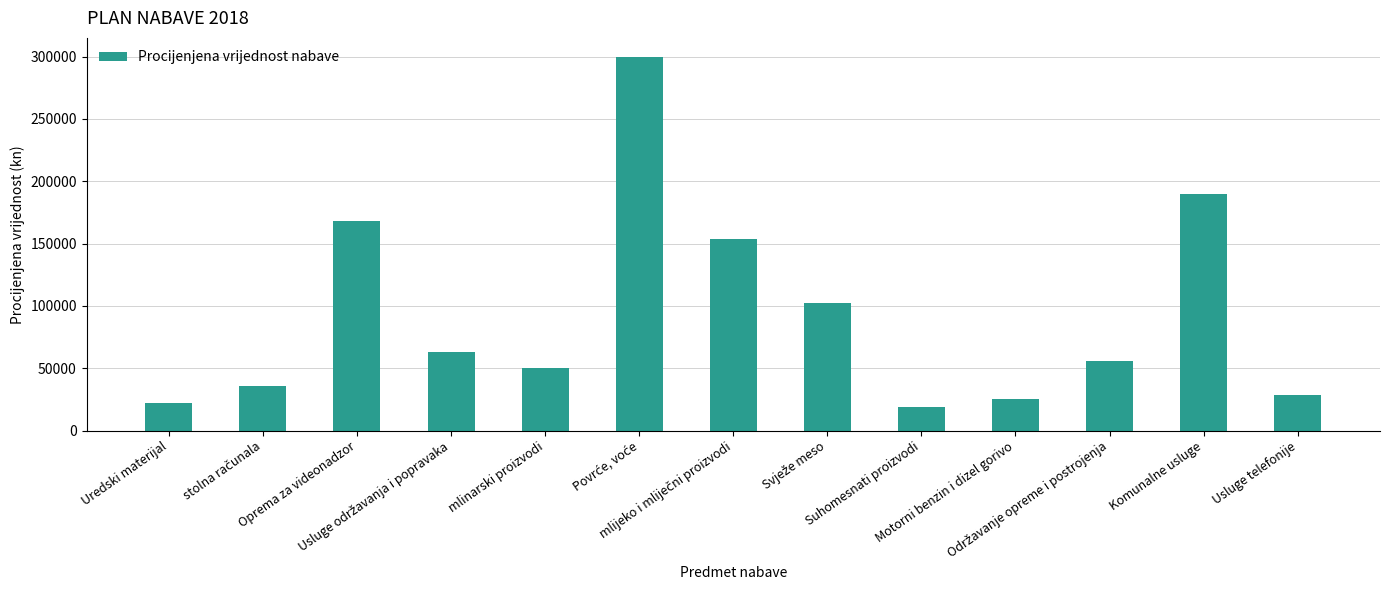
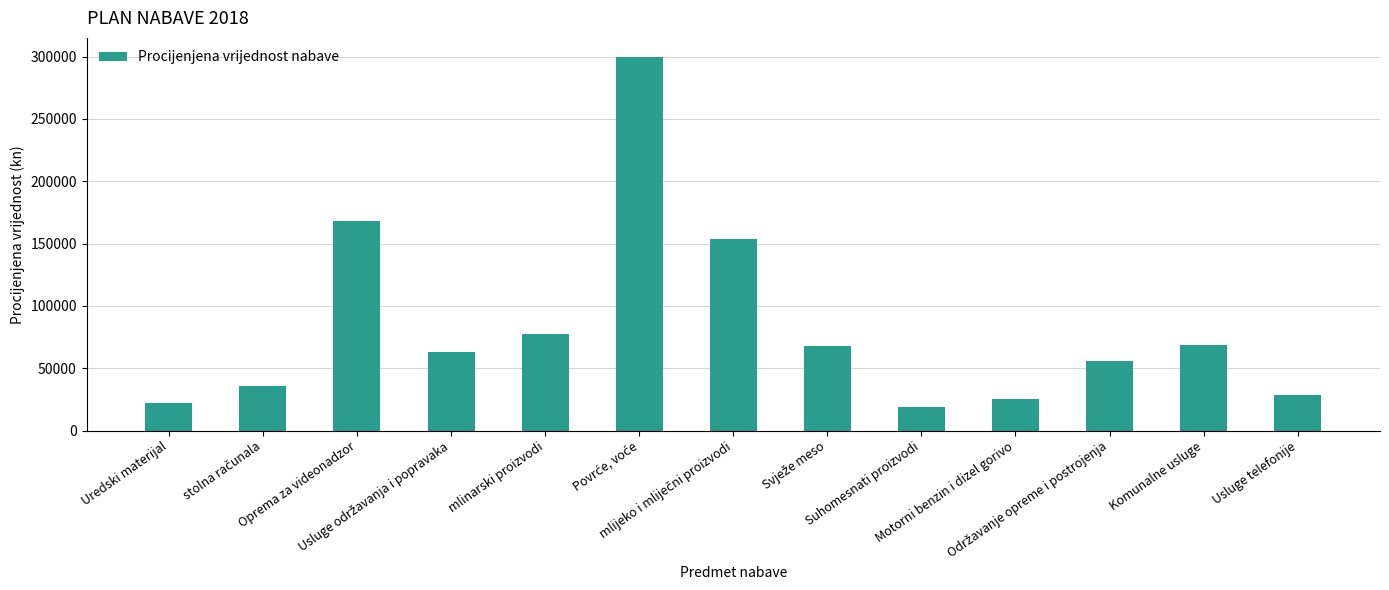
mlinarski proizvodi: 50000 -> 78000
Svježe meso: 103000 -> 68000
Komunalne usluge: 190000 -> 69000
